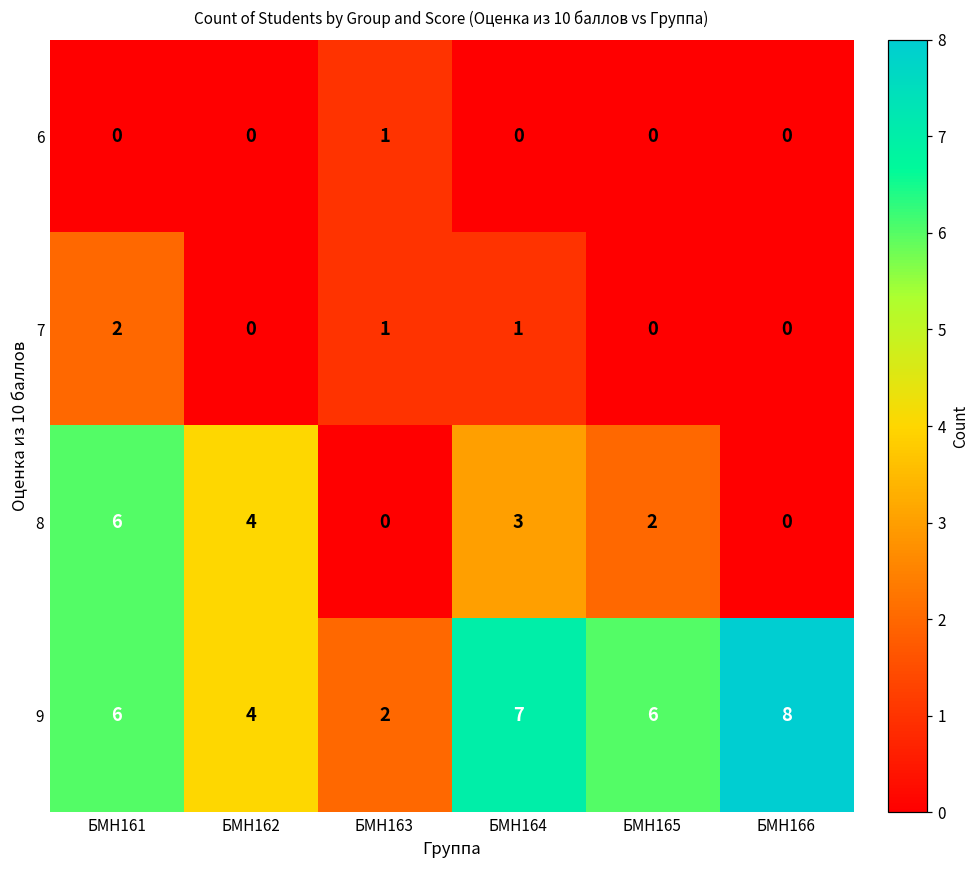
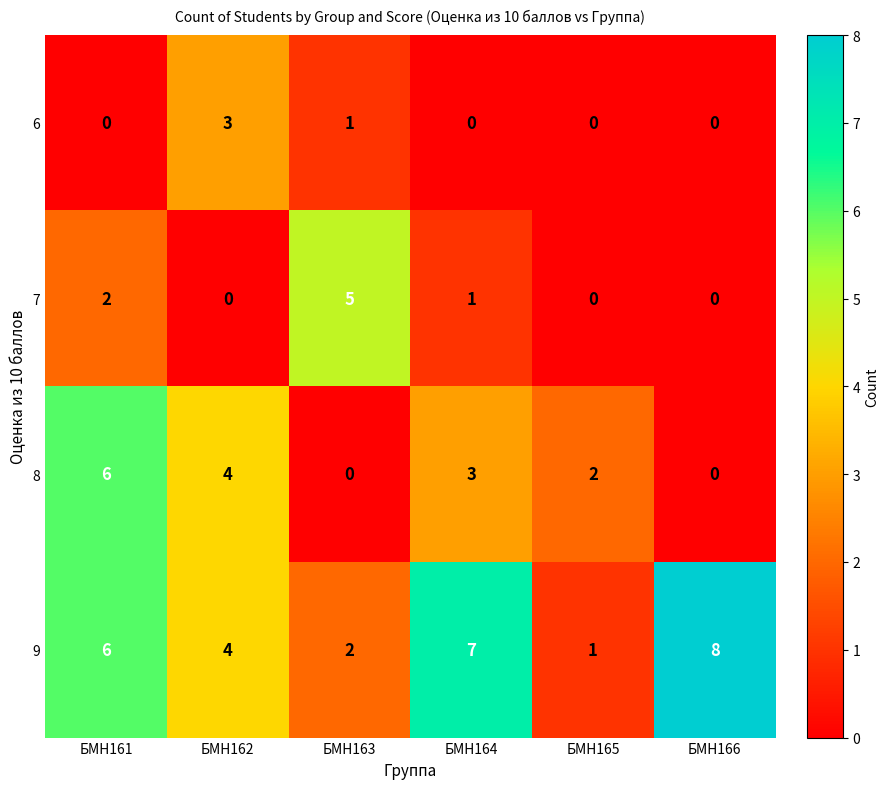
6, БМН162: 0 -> 3
7, БМН163: 1 -> 5
9, БМН165: 6 -> 1
